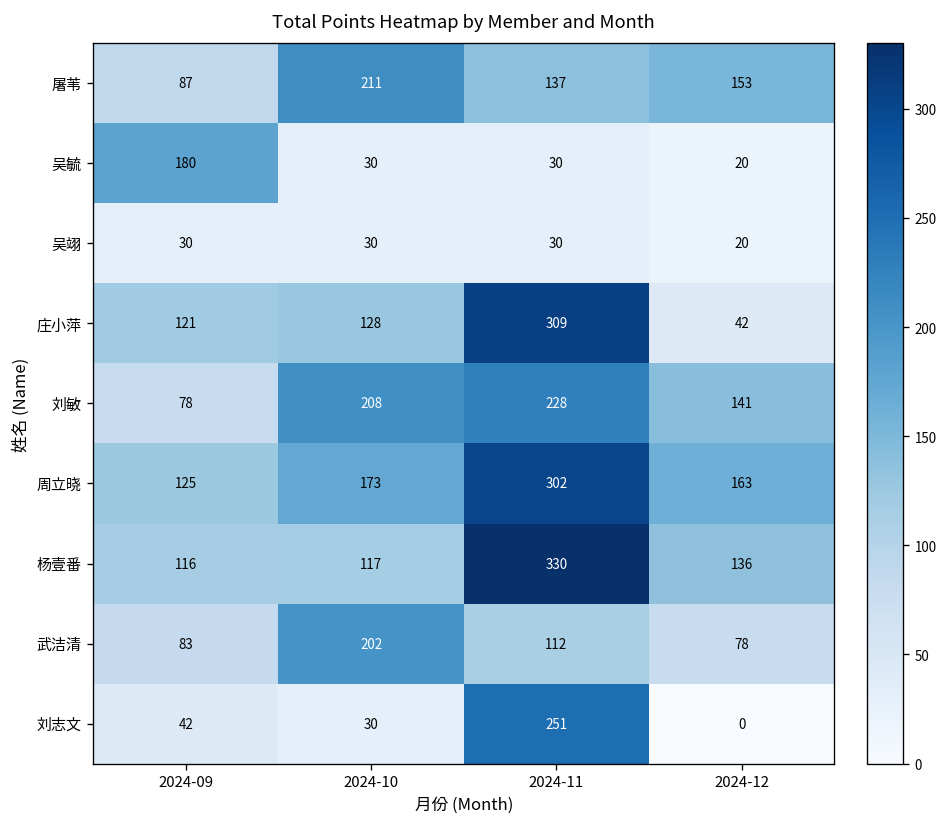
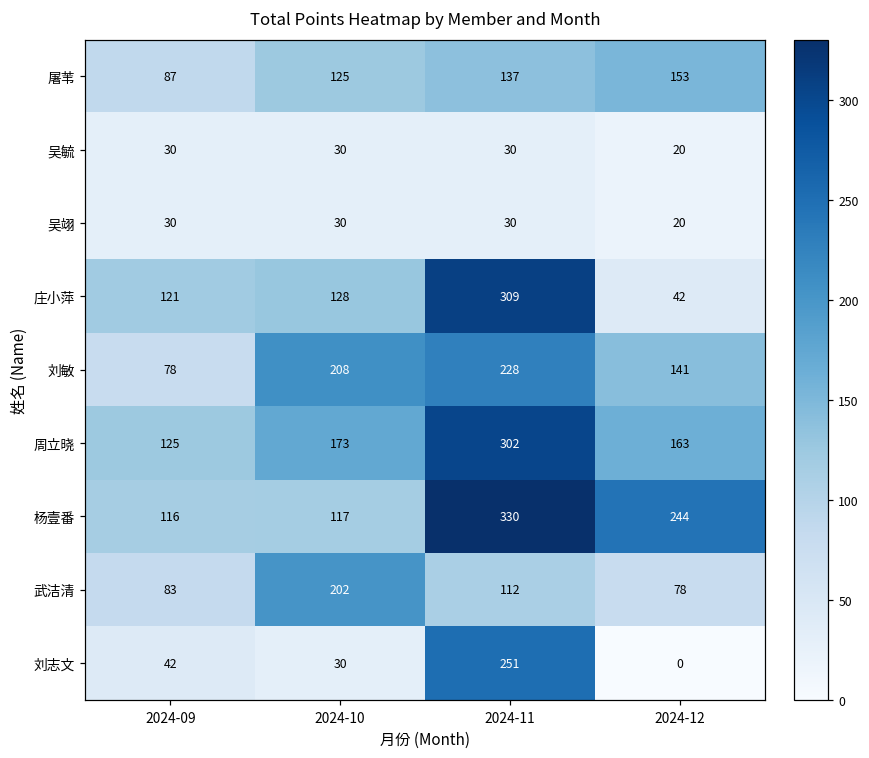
屠苇, 2024-10: 211 -> 125
吴毓, 2024-09: 180 -> 30
杨壹番, 2024-12: 136 -> 244
